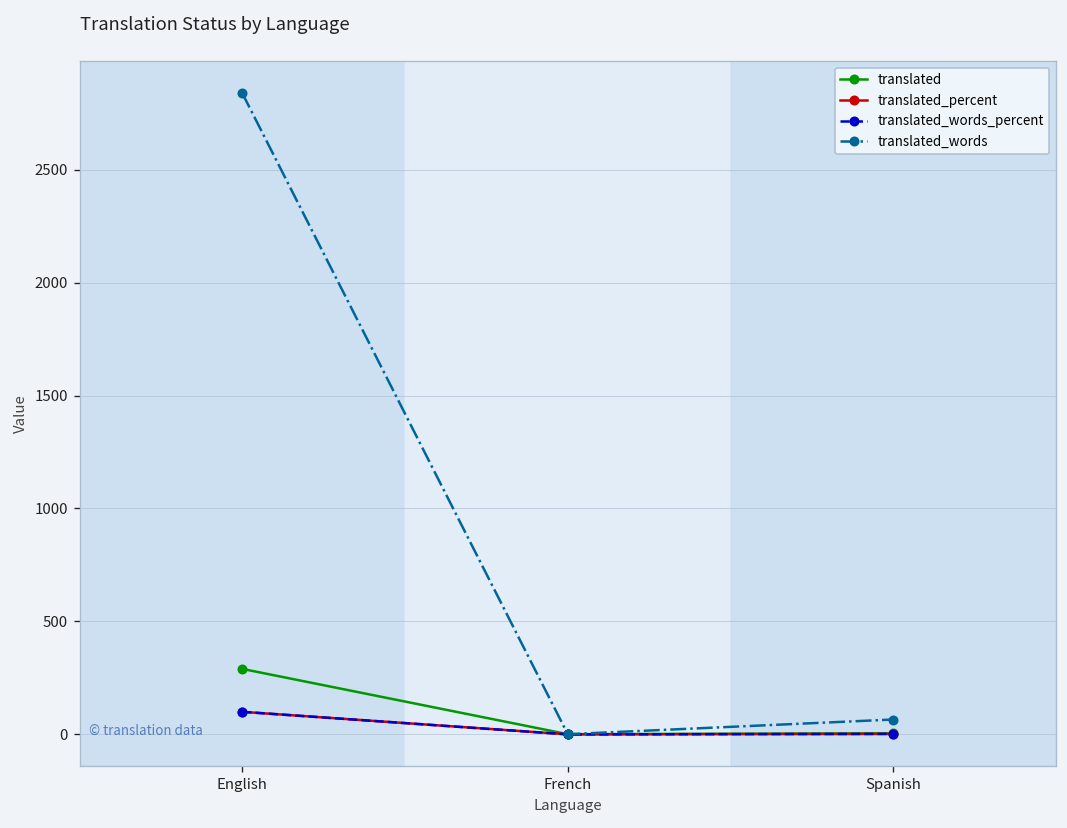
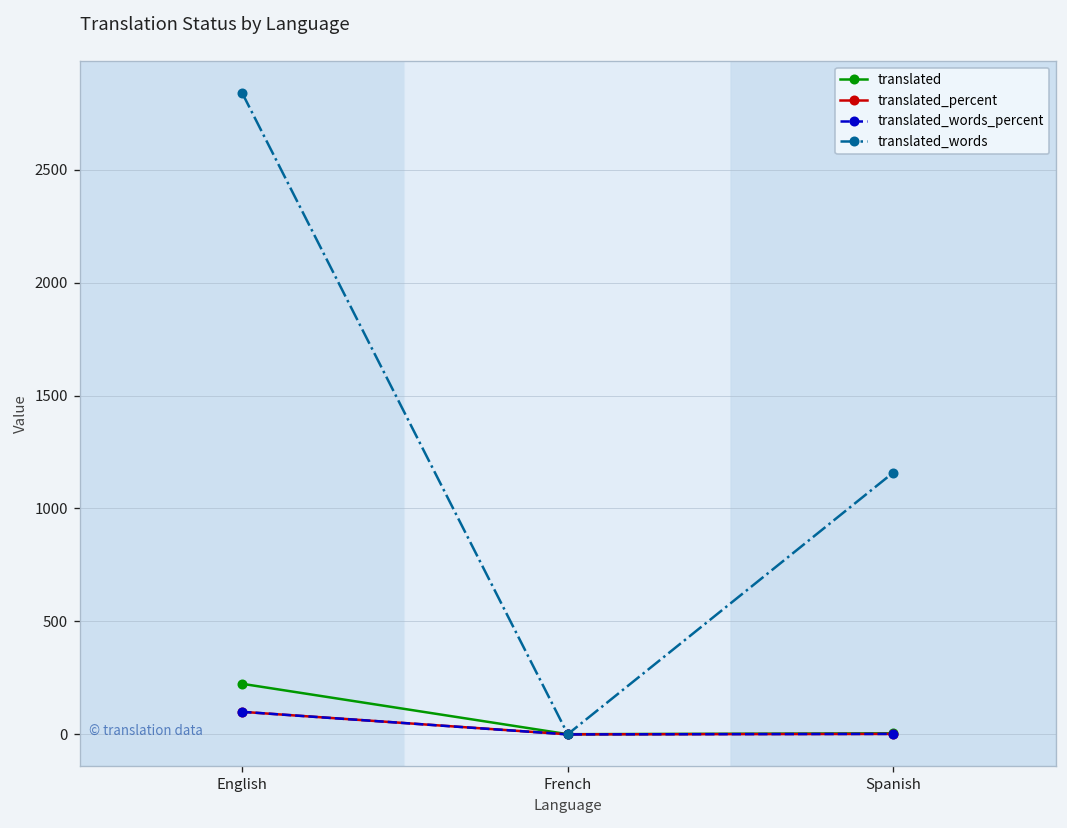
translated, English: 290 -> 220
translated_words, Spanish: 70 -> 1160
